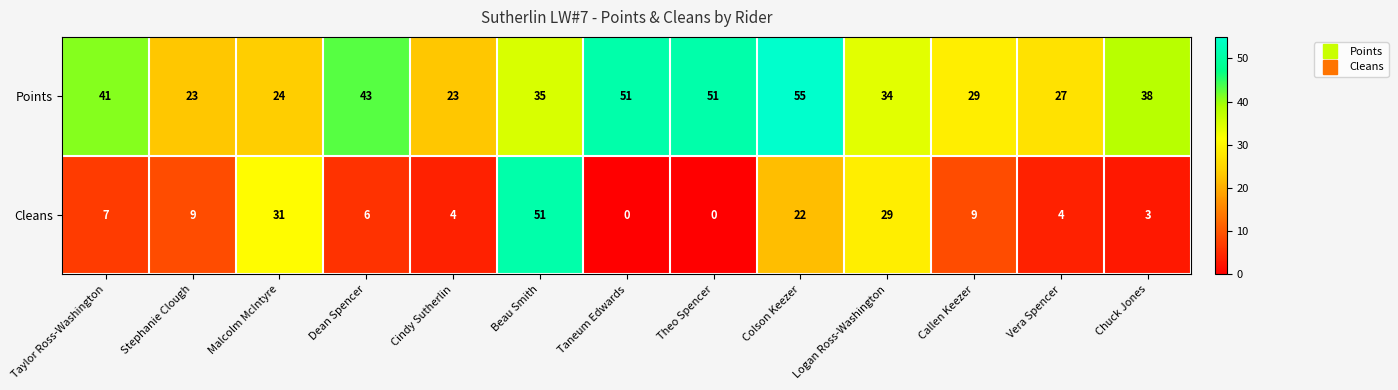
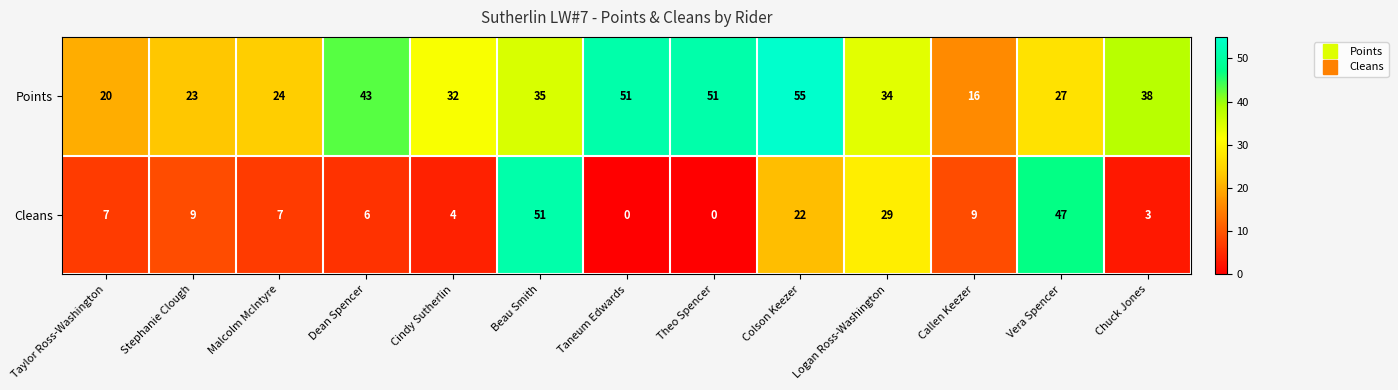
Points, Taylor Ross-Washington: 41 -> 20
Points, Cindy Sutherlin: 23 -> 32
Points, Callen Keezer: 29 -> 16
Cleans, Malcolm McIntyre: 31 -> 7
Cleans, Vera Spencer: 4 -> 47
